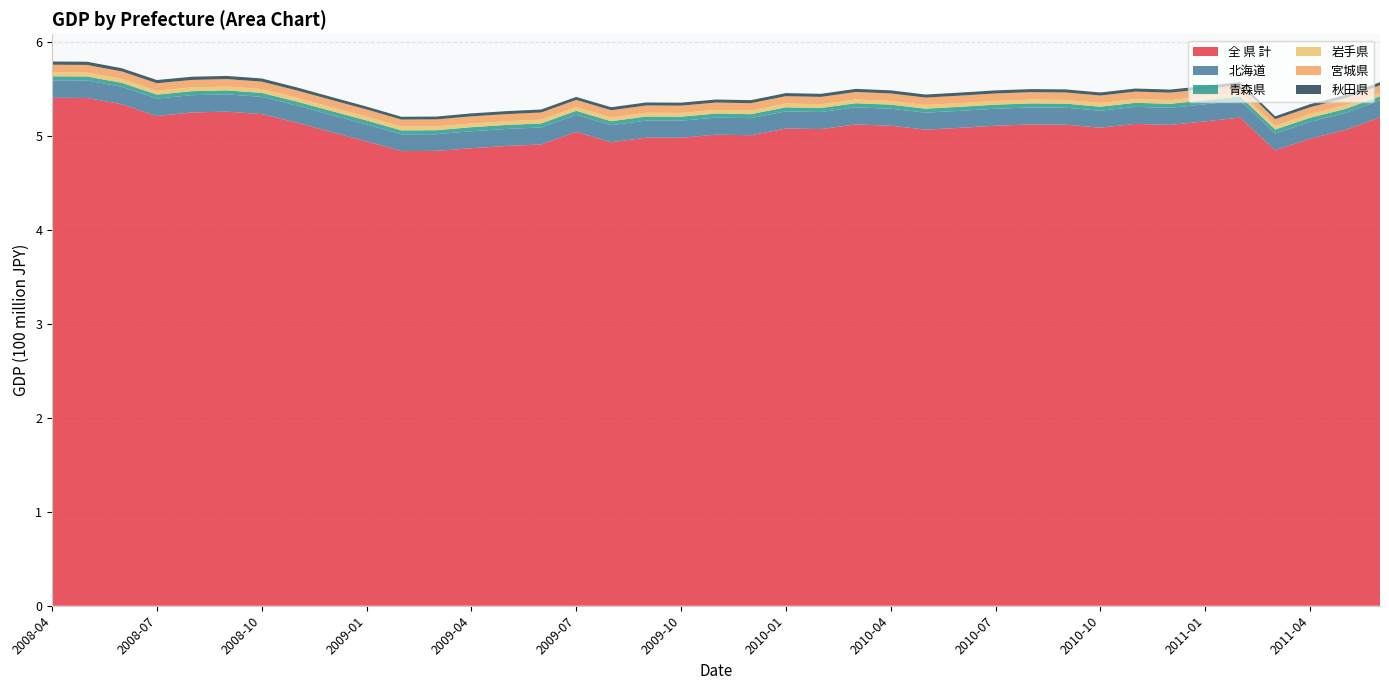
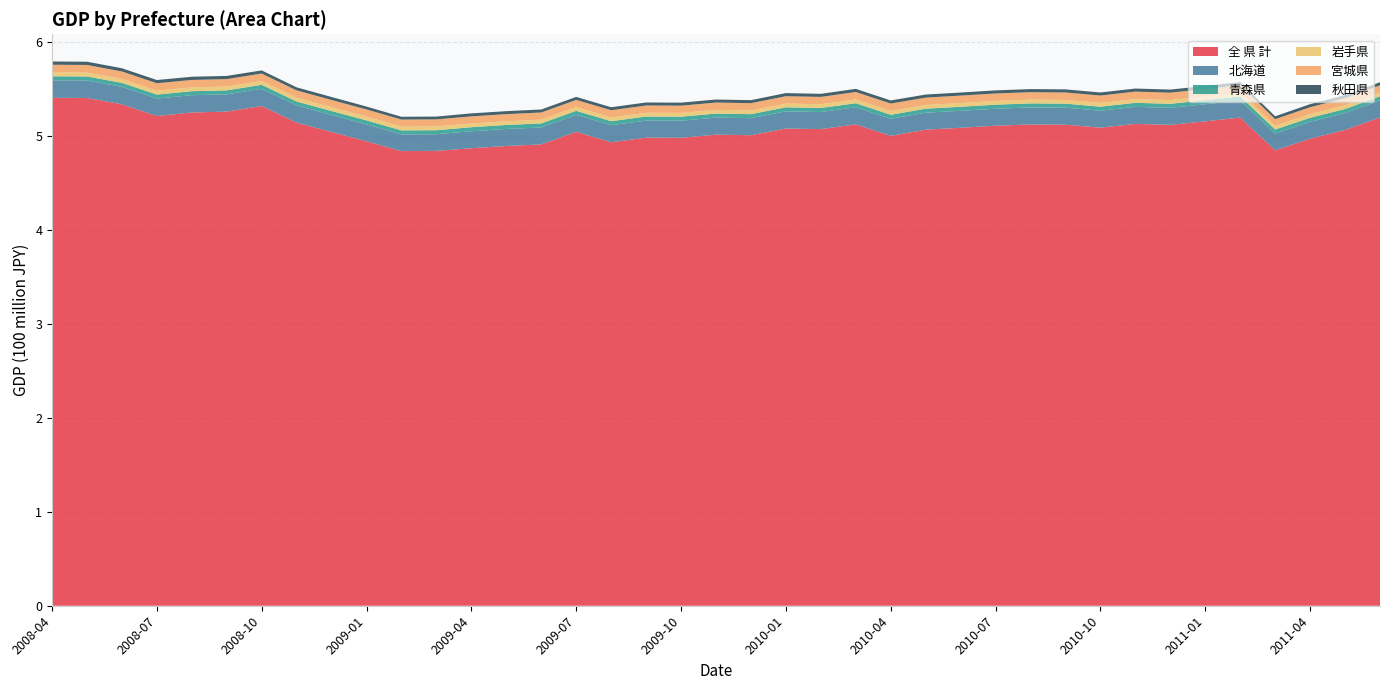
全 県 計, 2008-10: 5.2 -> 5.3
全 県 計, 2010-04: 5.1 -> 5.0
